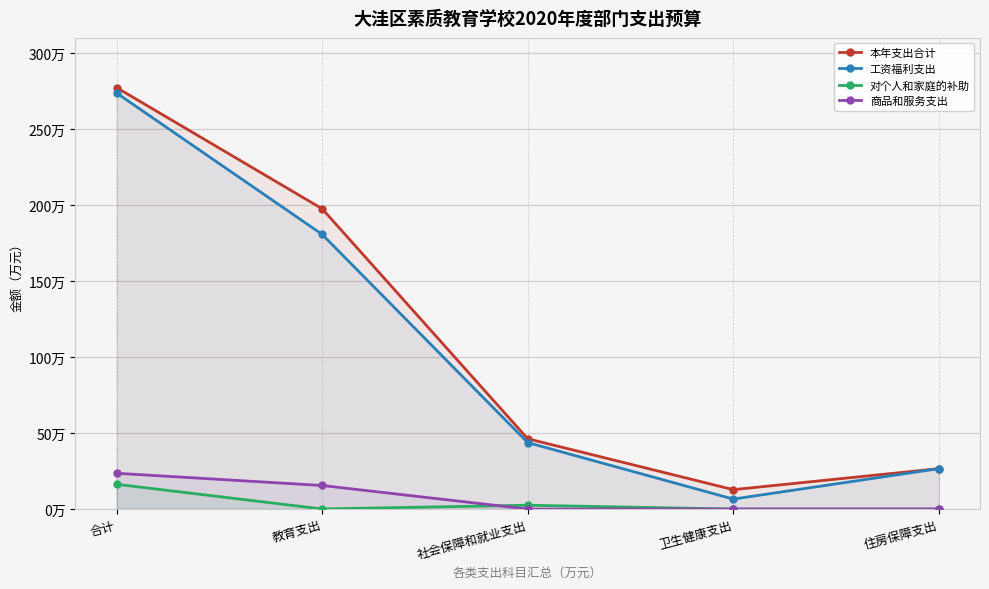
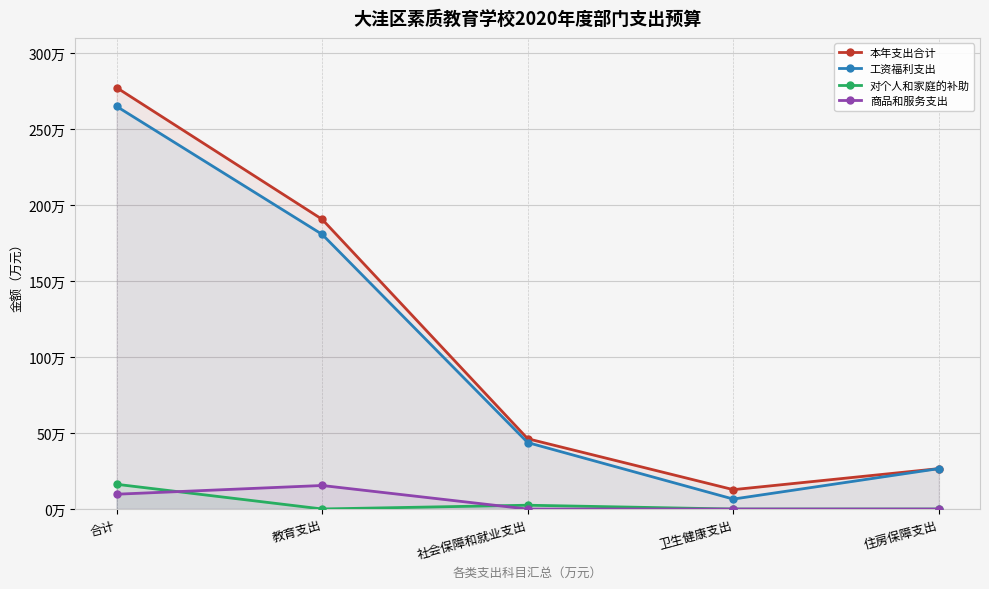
工资福利支出, 合计: 274万 -> 265万
商品和服务支出, 合计: 24万 -> 10万
本年支出合计, 教育支出: 198万 -> 191万
